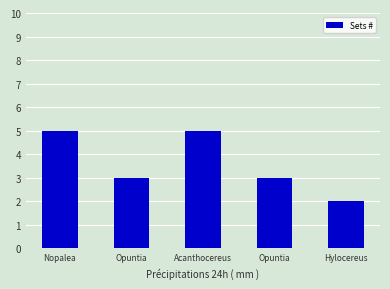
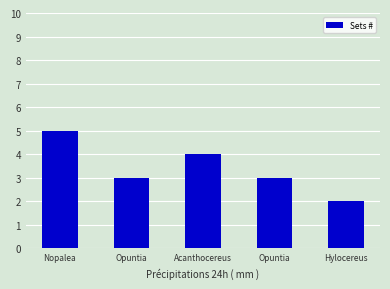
Acanthocereus: 5 -> 4
